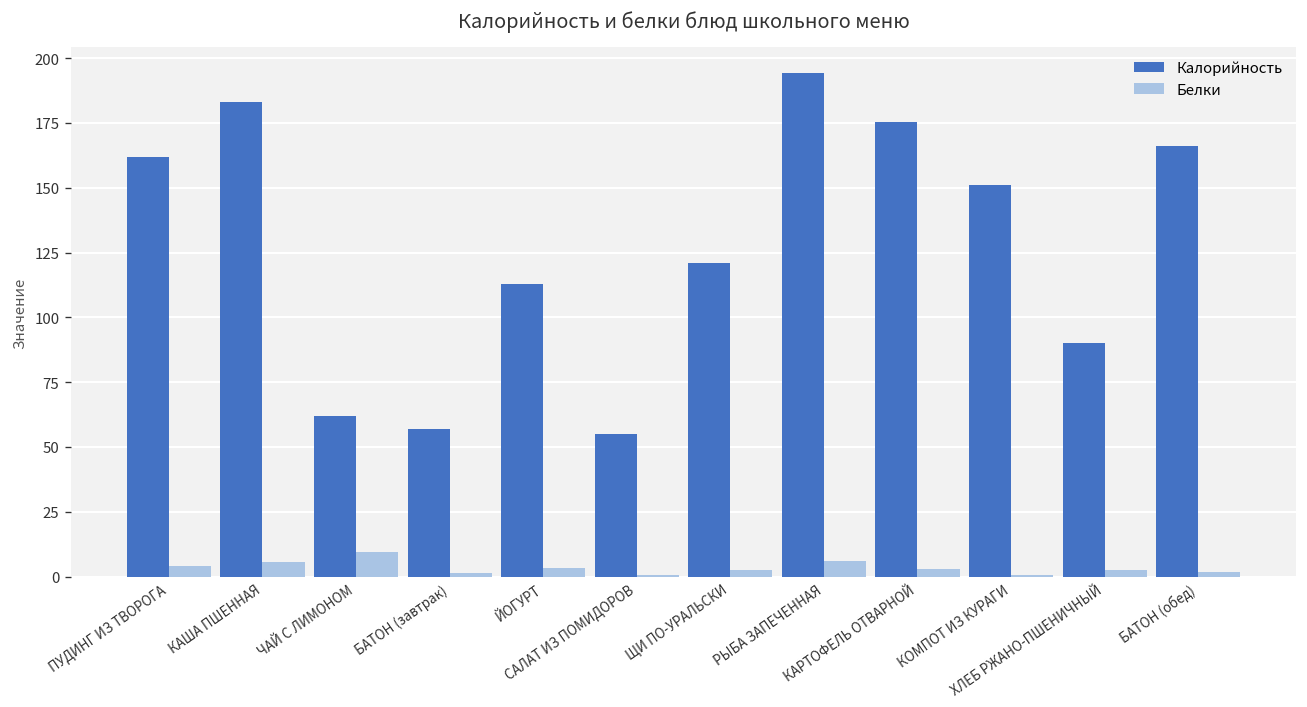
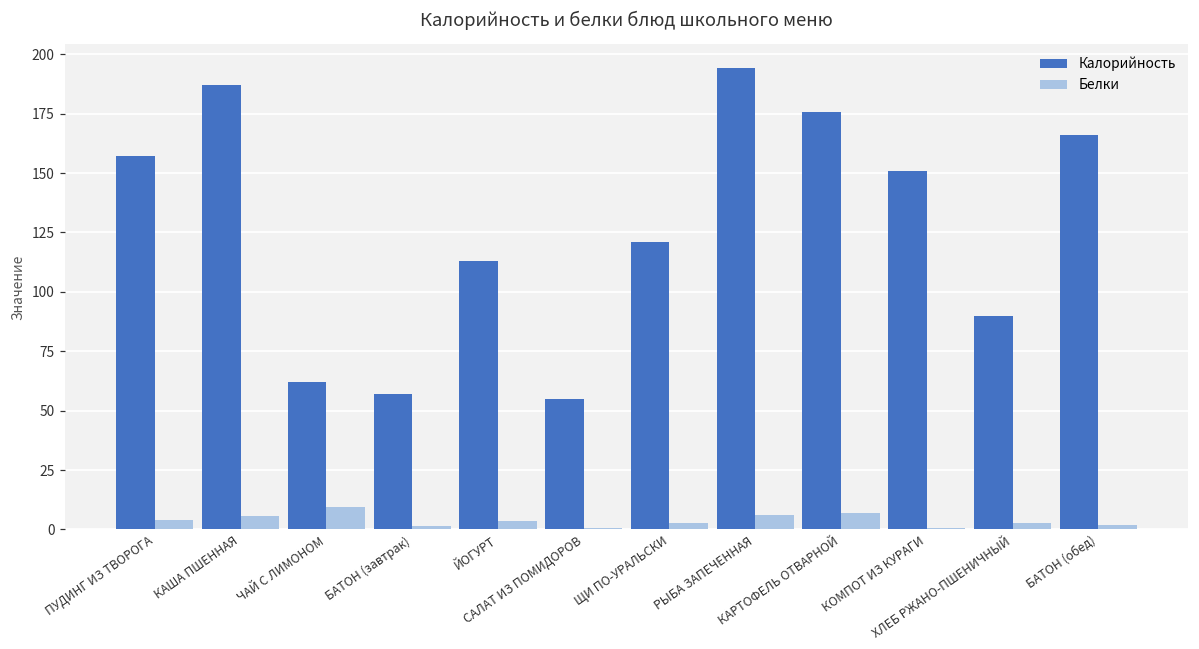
Калорийность, ПУДИНГ ИЗ ТВОРОГА: 162 -> 157
Калорийность, КАША ПШЕННАЯ: 183 -> 187
Белки, КАРТОФЕЛЬ ОТВАРНОЙ: 3 -> 7
